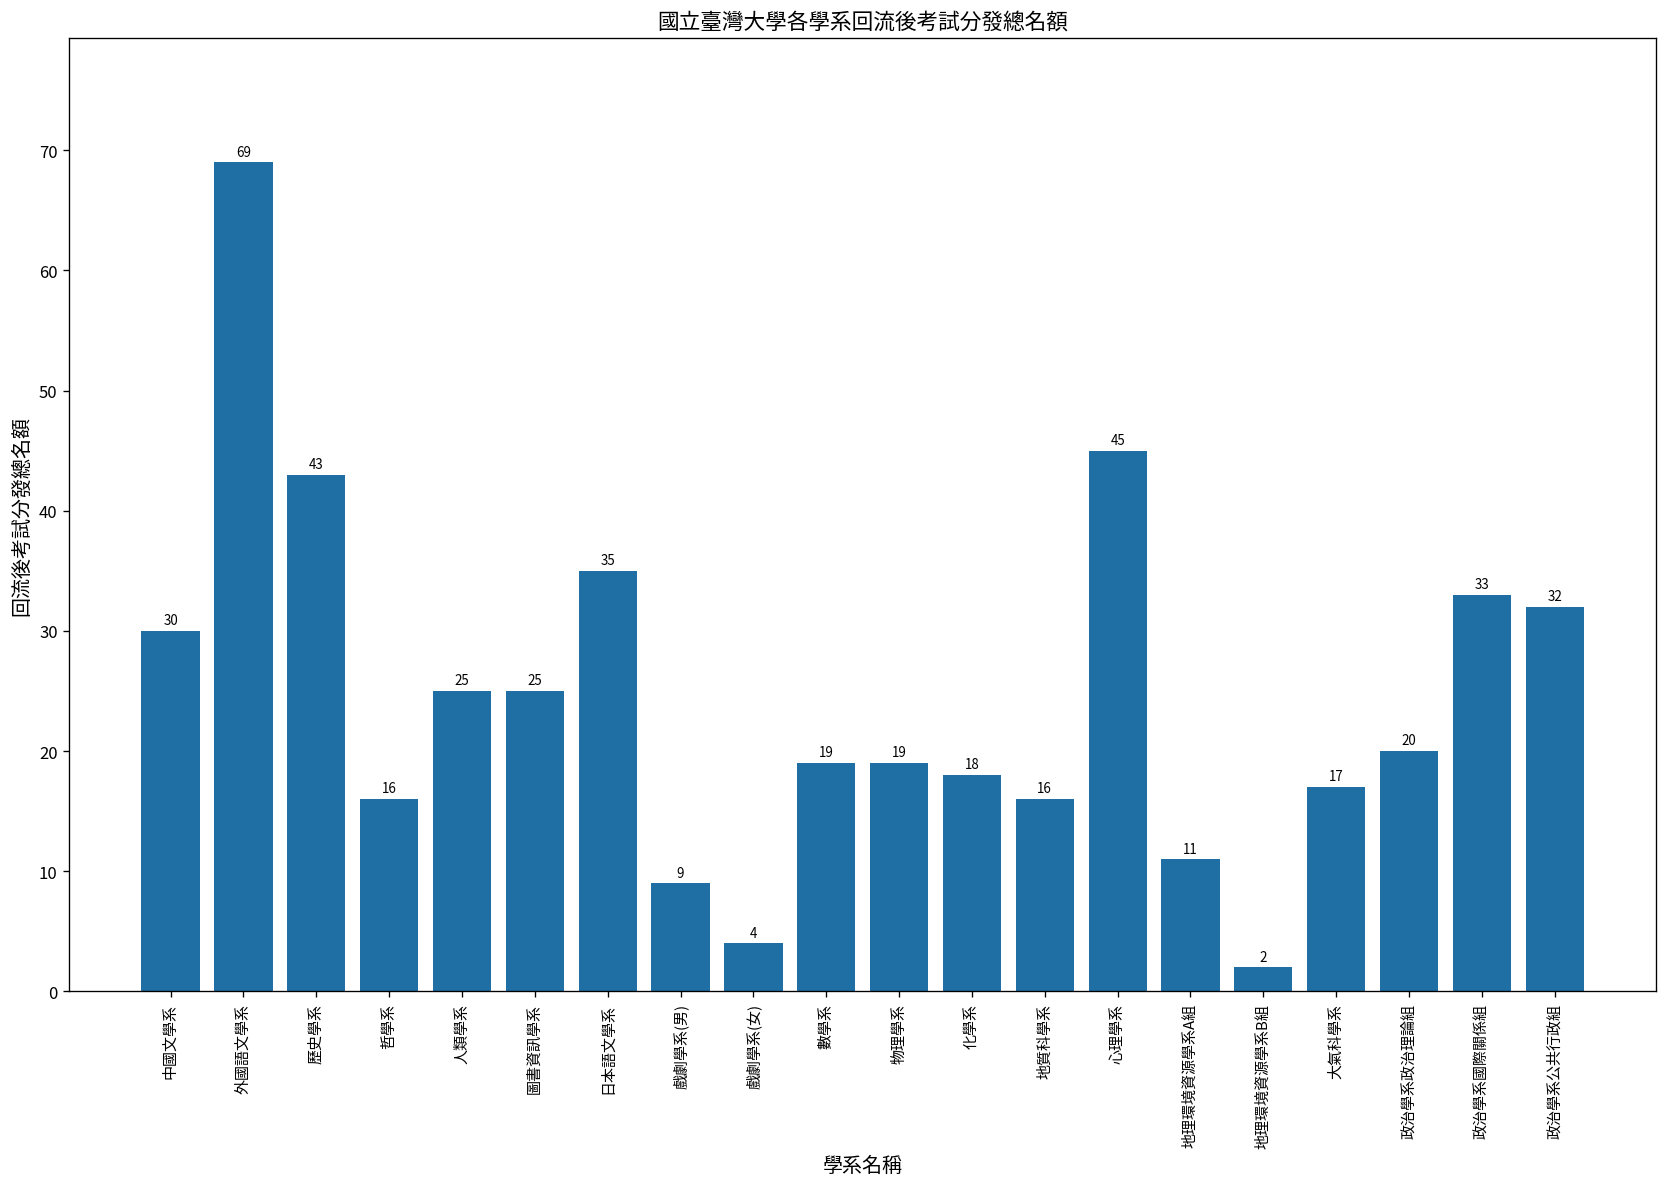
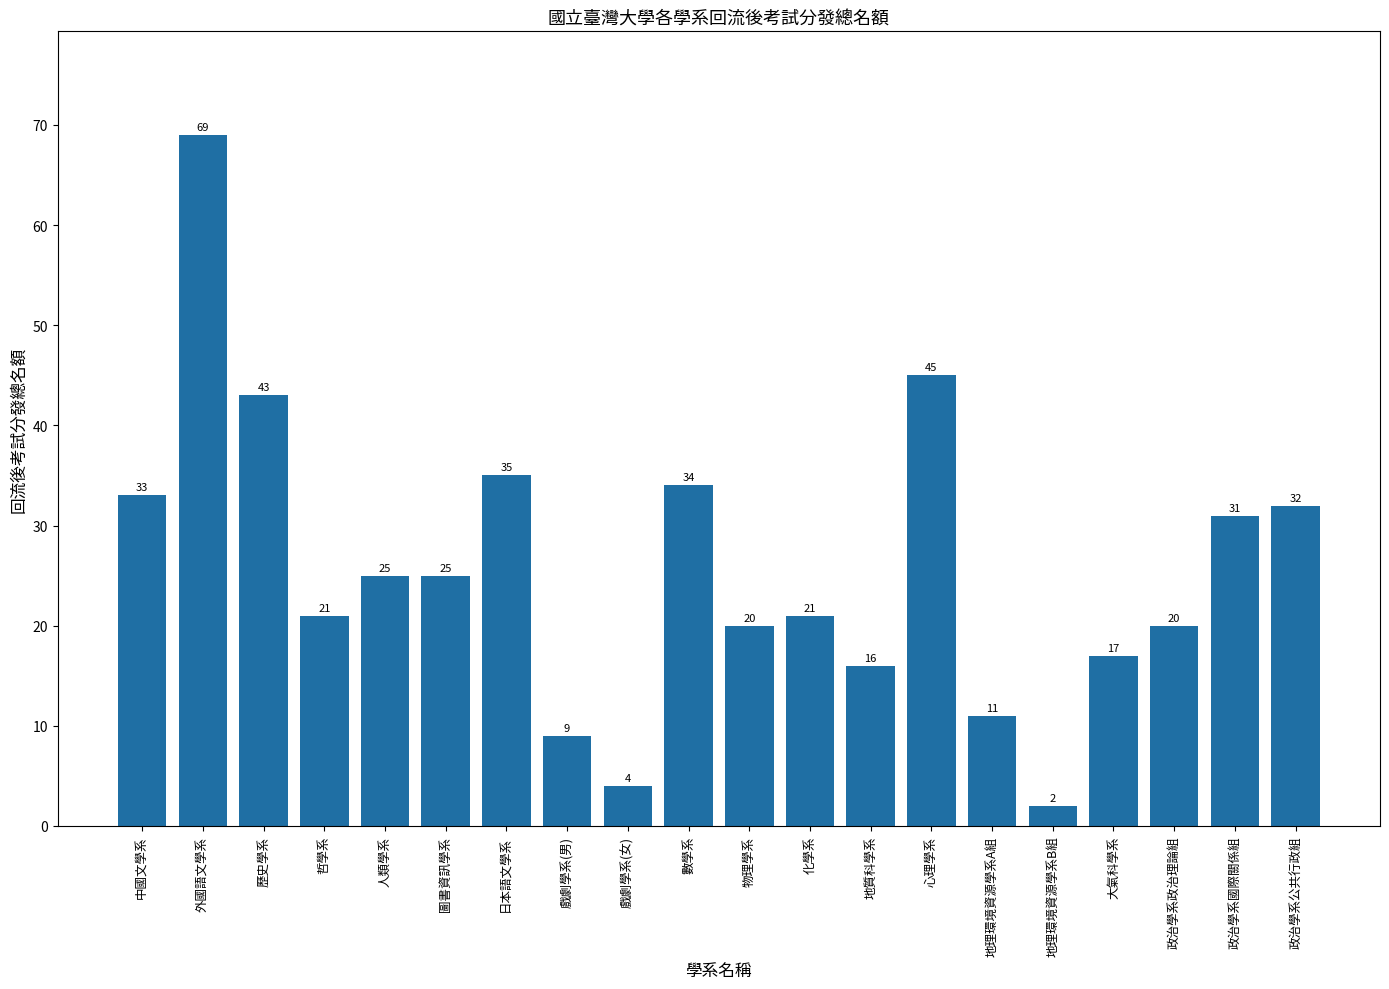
中國文學系: 30 -> 33
哲學系: 16 -> 21
數學系: 19 -> 34
物理學系: 19 -> 20
化學系: 18 -> 21
政治學系國際關係組: 33 -> 31
